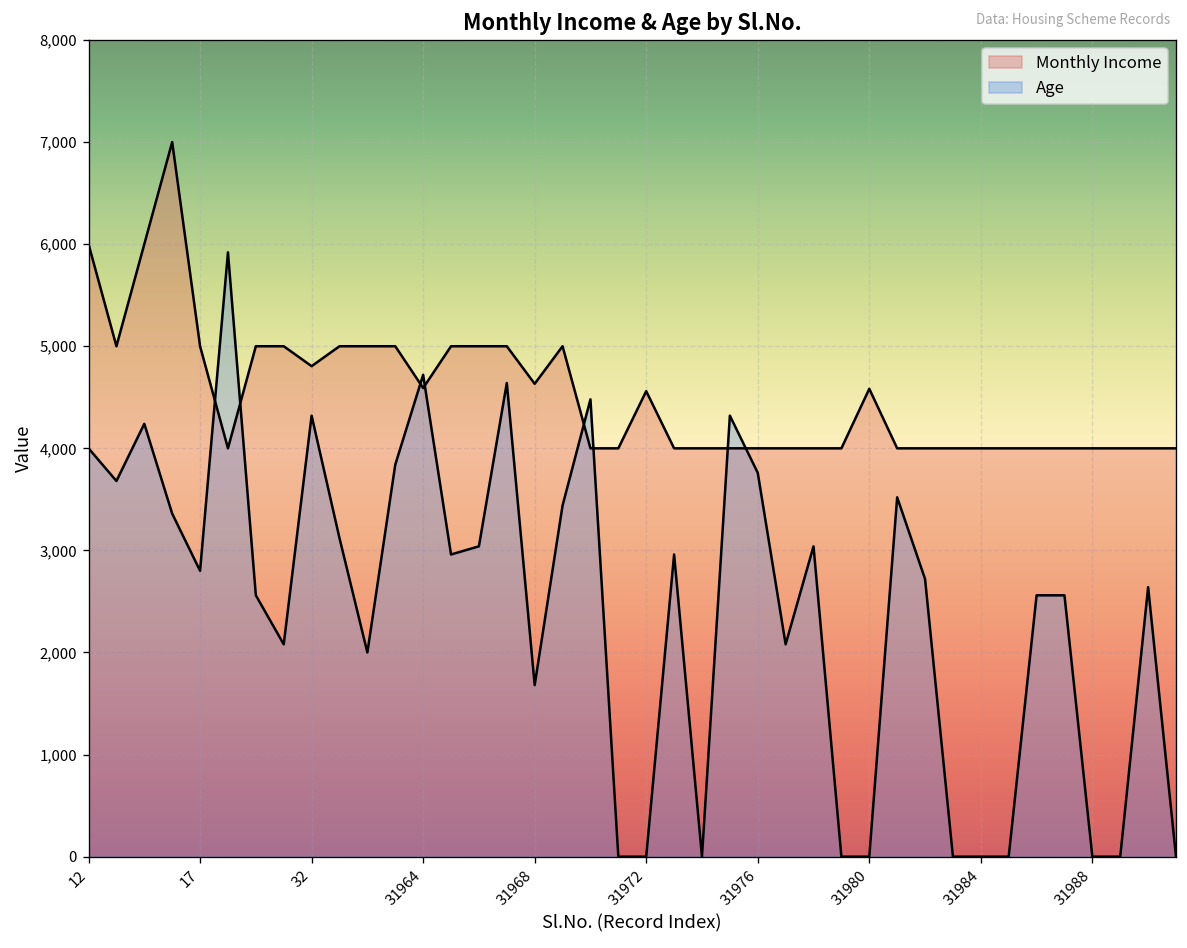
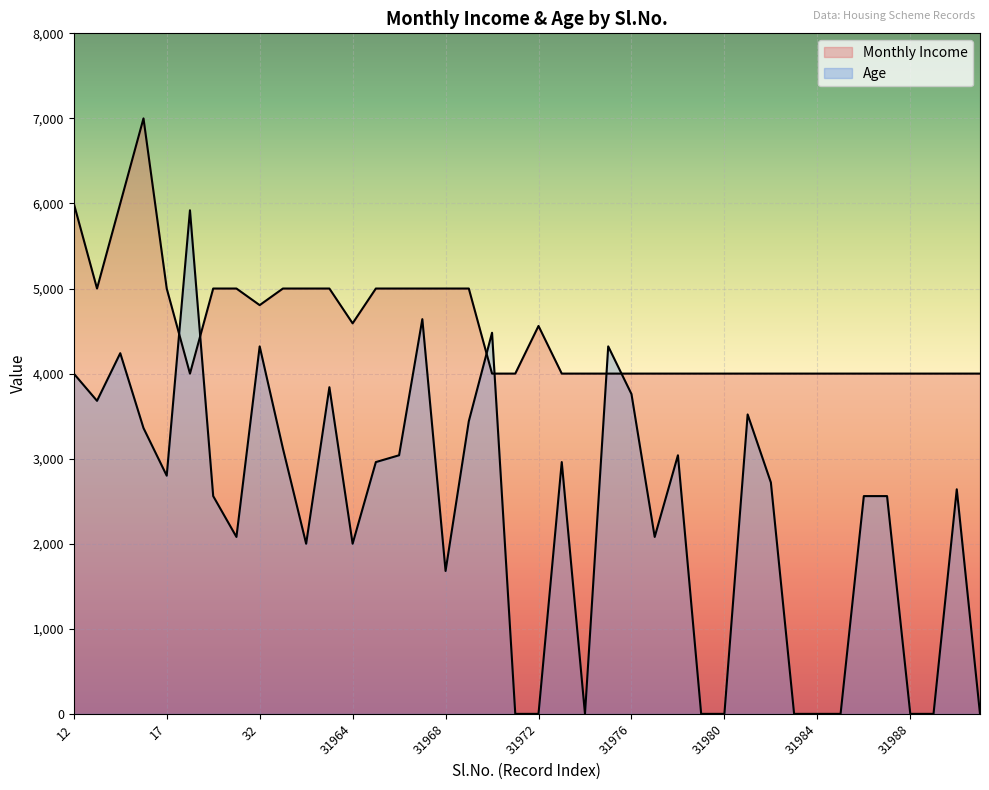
Age, 31964: 4,700 -> 2,000
Monthly Income, 31968: 4,600 -> 5,000
Monthly Income, 31980: 4,600 -> 4,000
